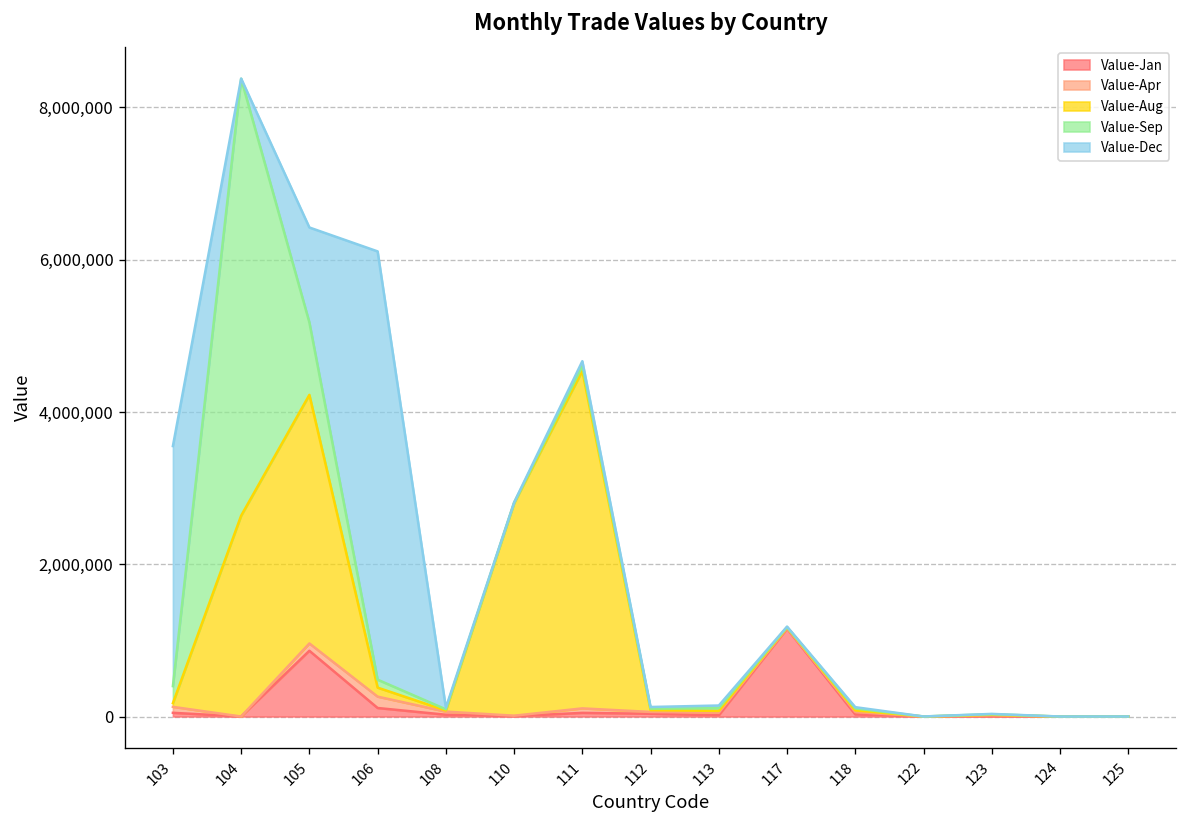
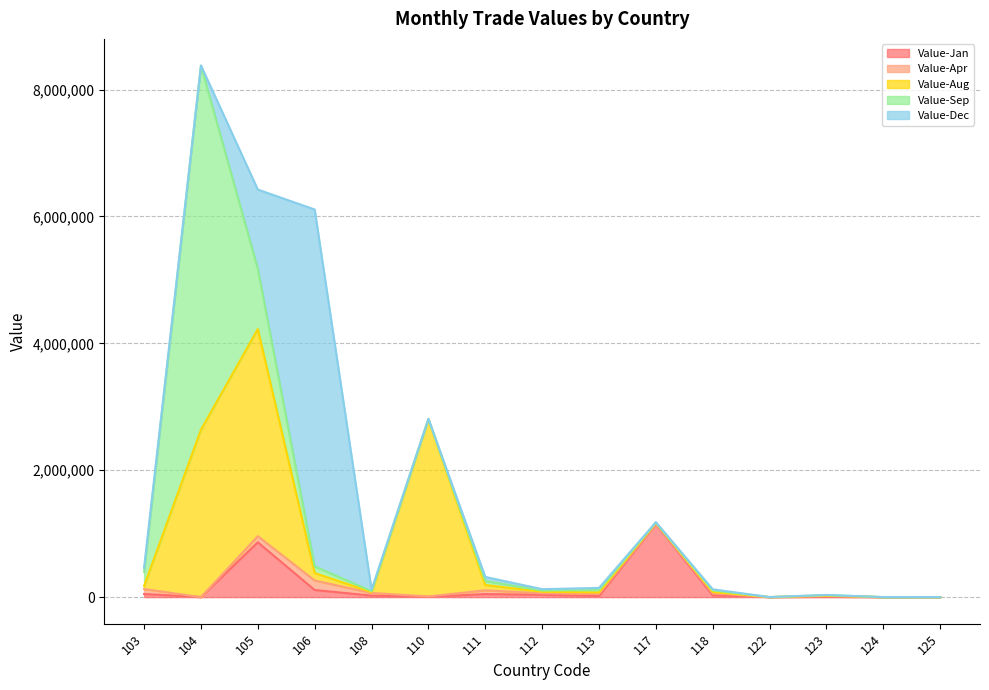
Value-Dec, 103: 3,200,000 -> 100,000
Value-Aug, 111: 4,400,000 -> 100,000
